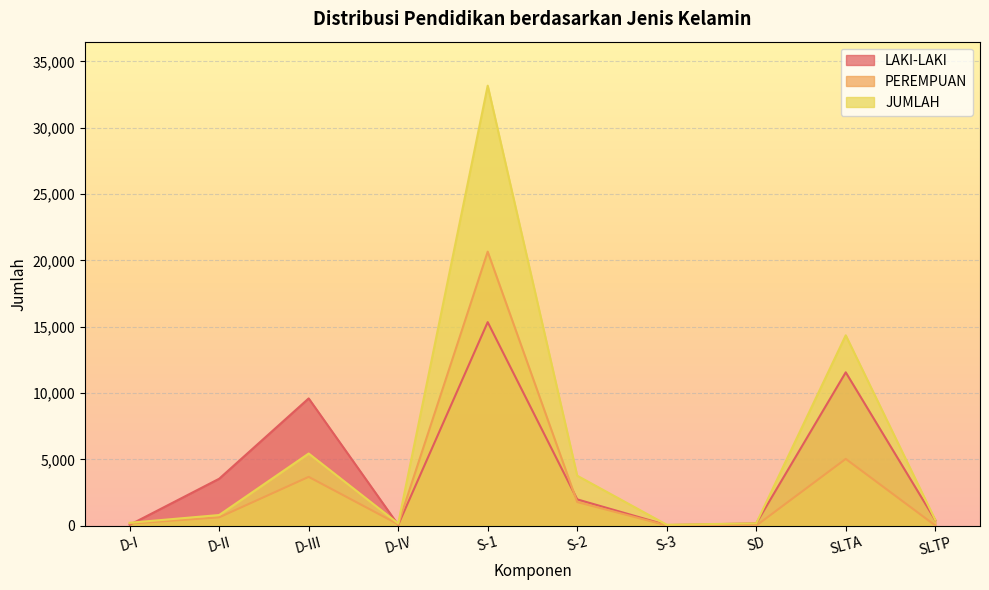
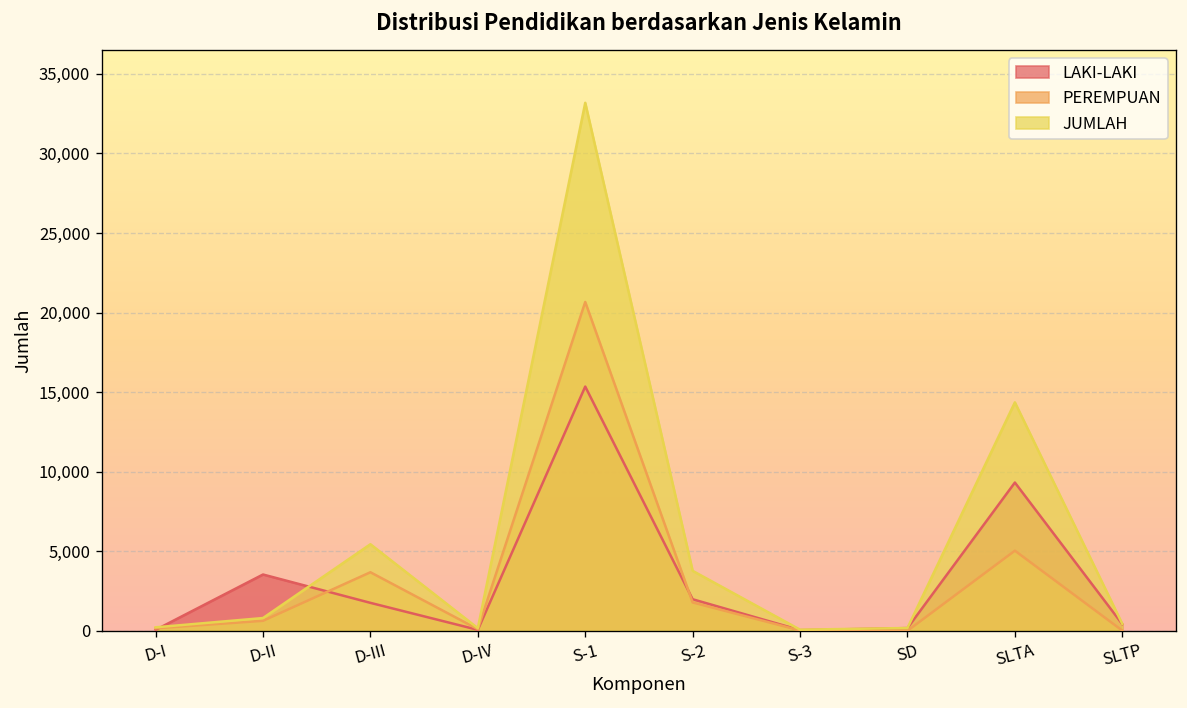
LAKI-LAKI, D-III: 9,600 -> 1,800
LAKI-LAKI, SLTA: 11,600 -> 9,300
